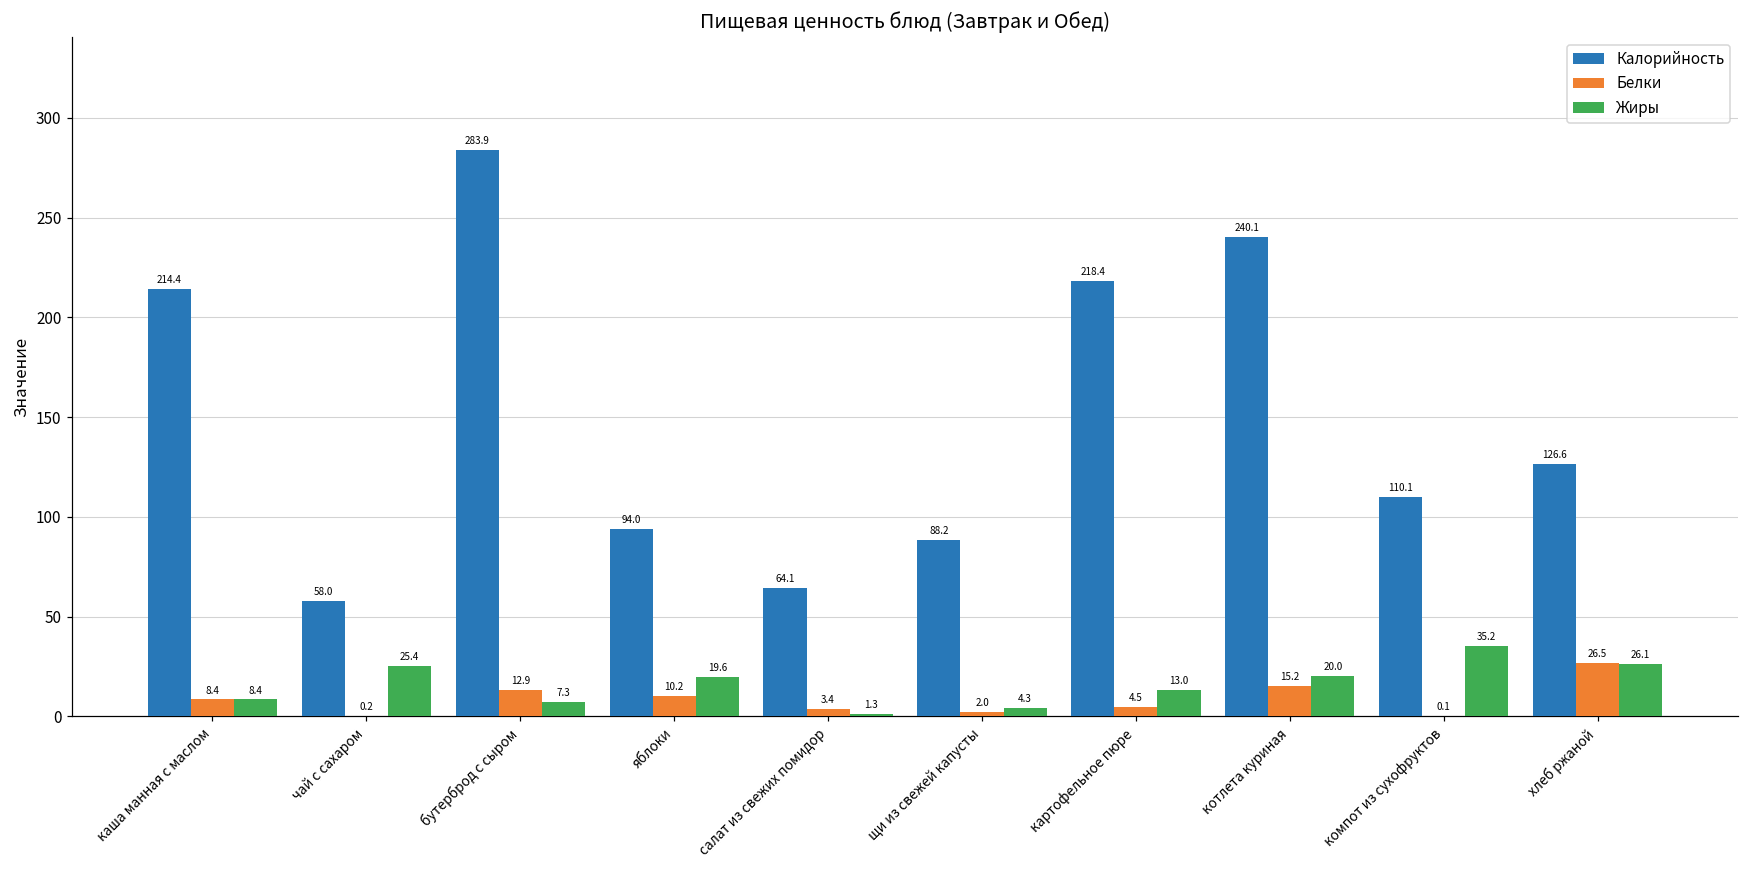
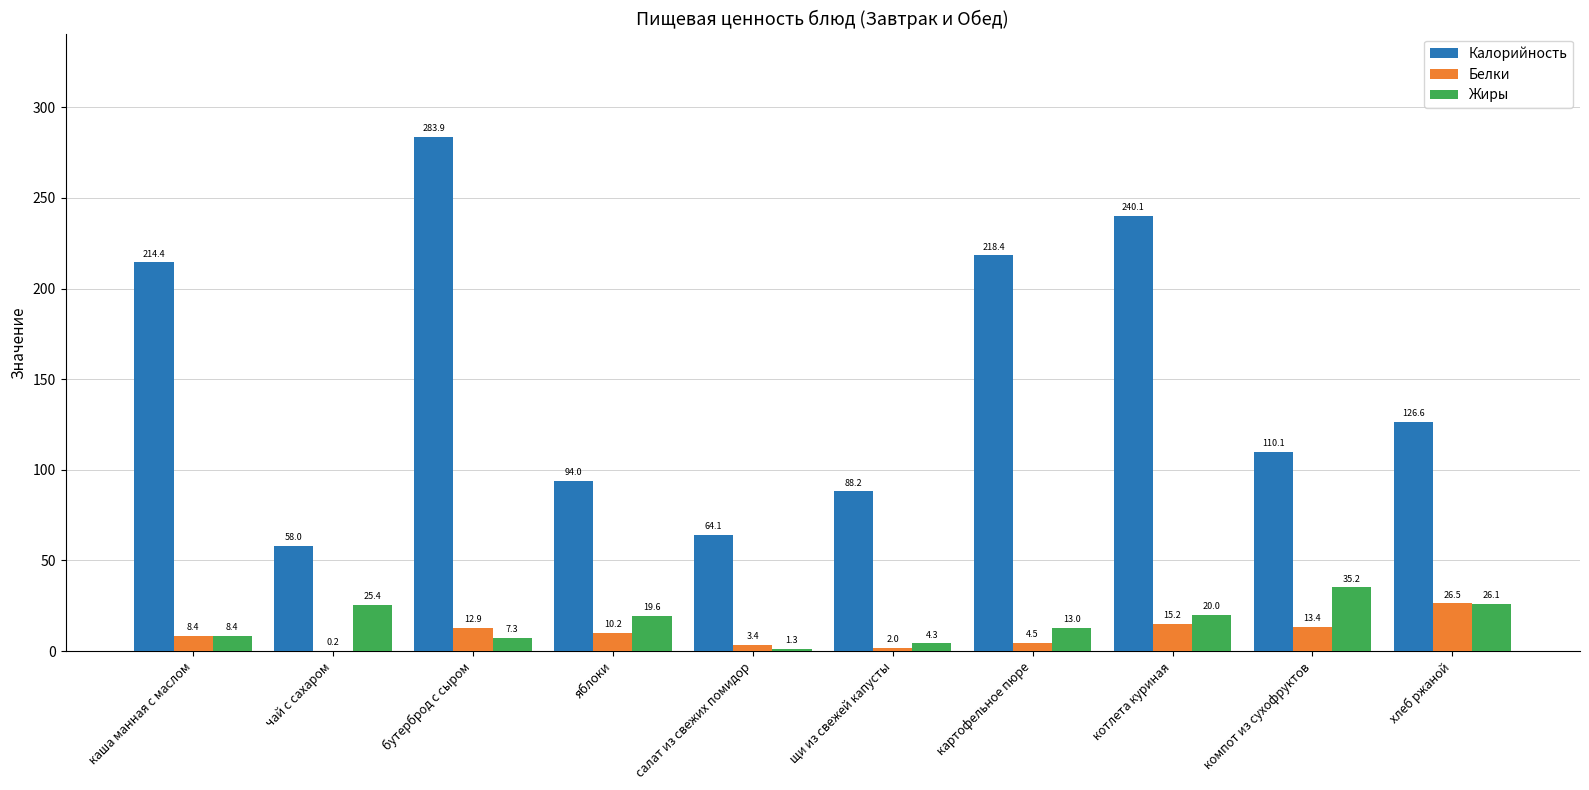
Белки, компот из сухофруктов: 0.1 -> 13.4
